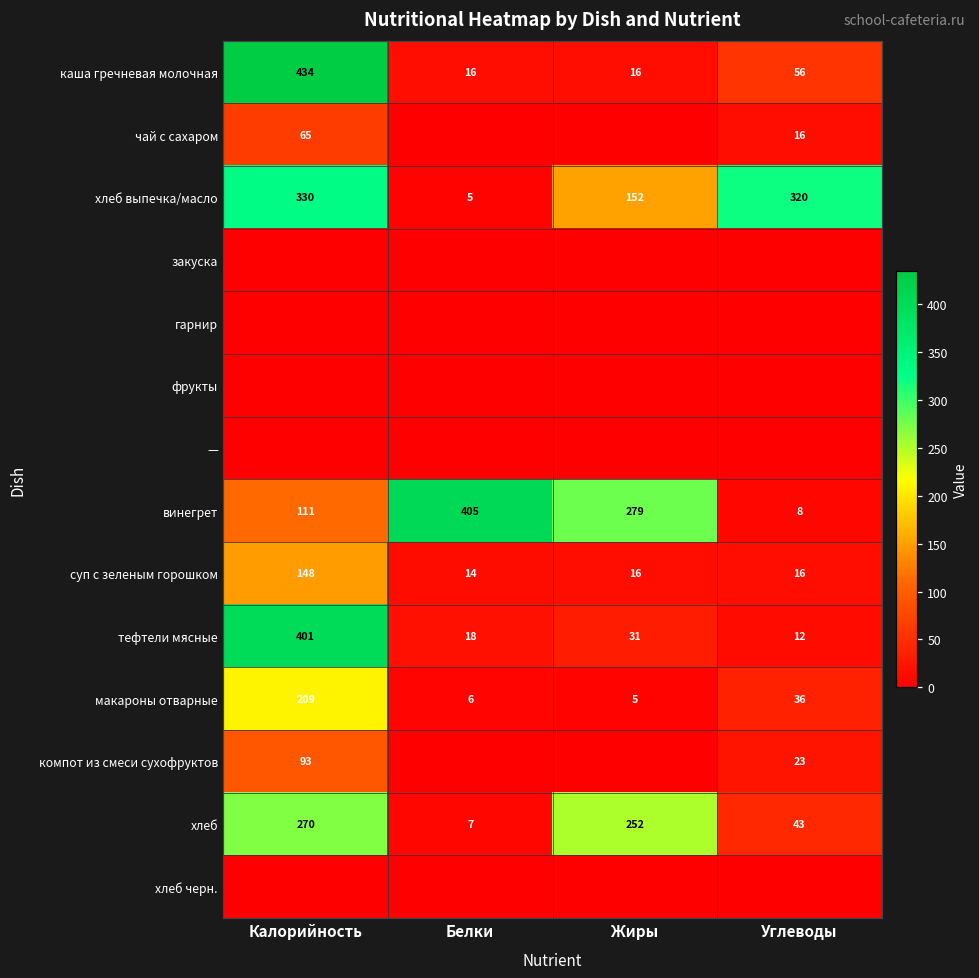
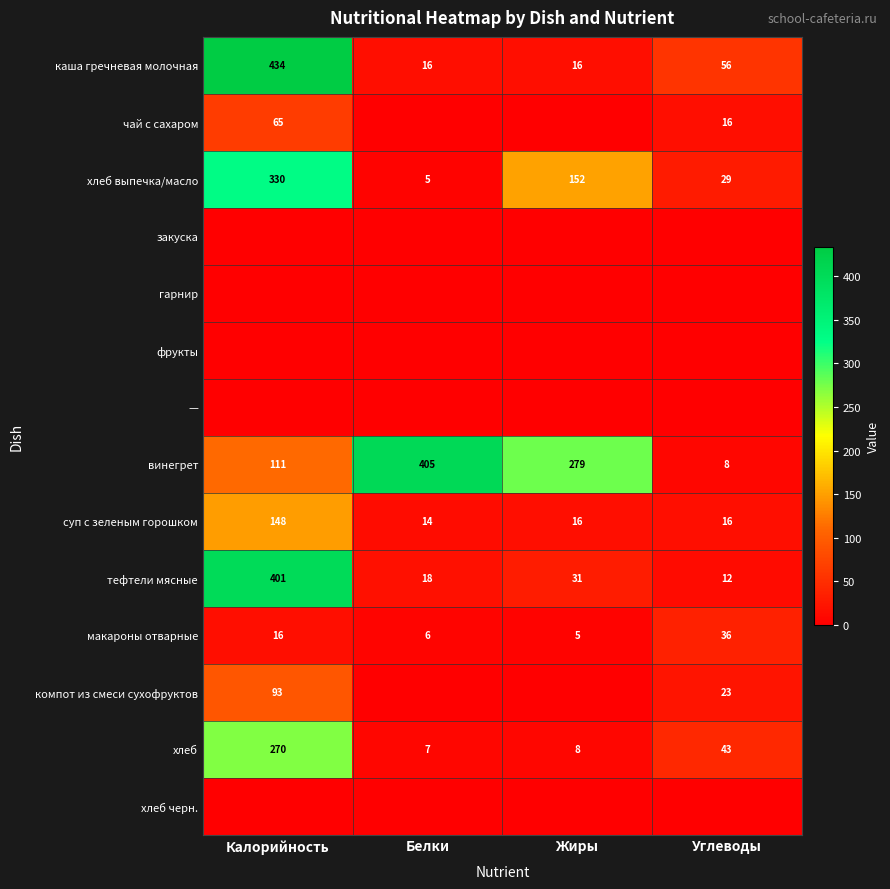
хлеб выпечка/масло, Углеводы: 320 -> 29
макароны отварные, Калорийность: 209 -> 16
хлеб, Жиры: 252 -> 8
